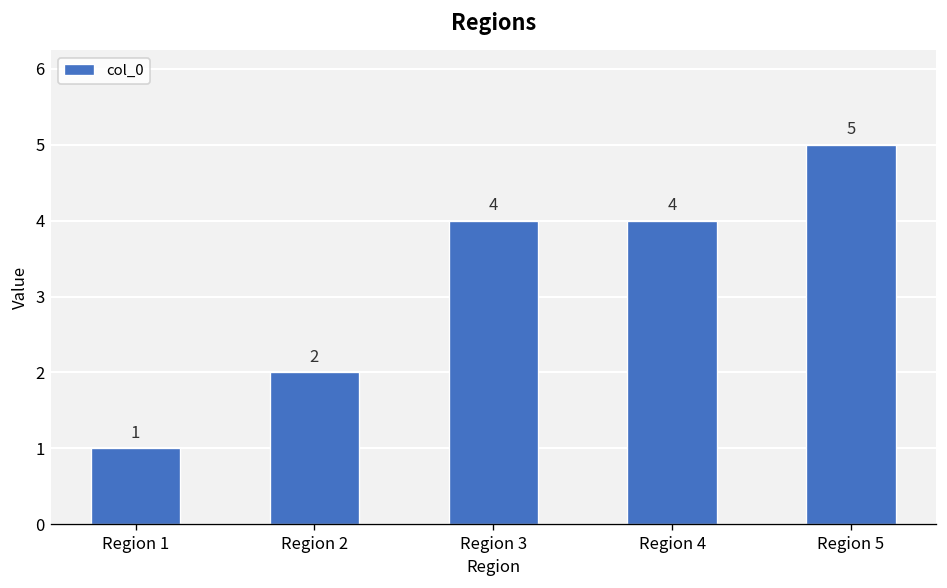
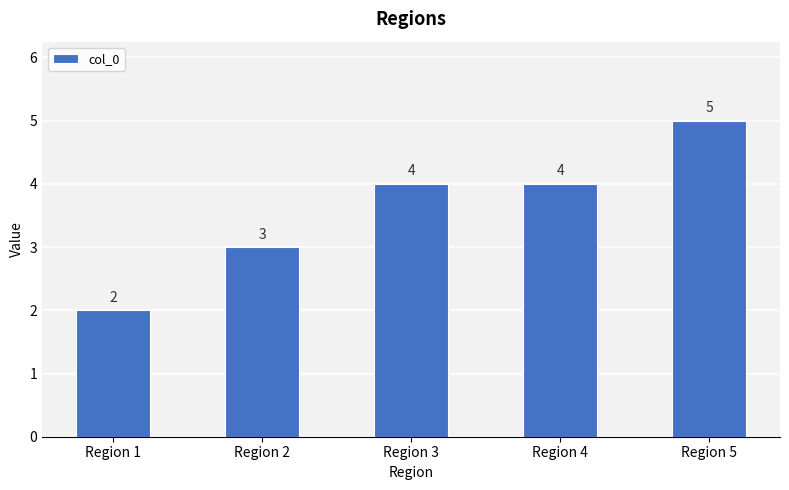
Region 1: 1 -> 2
Region 2: 2 -> 3
